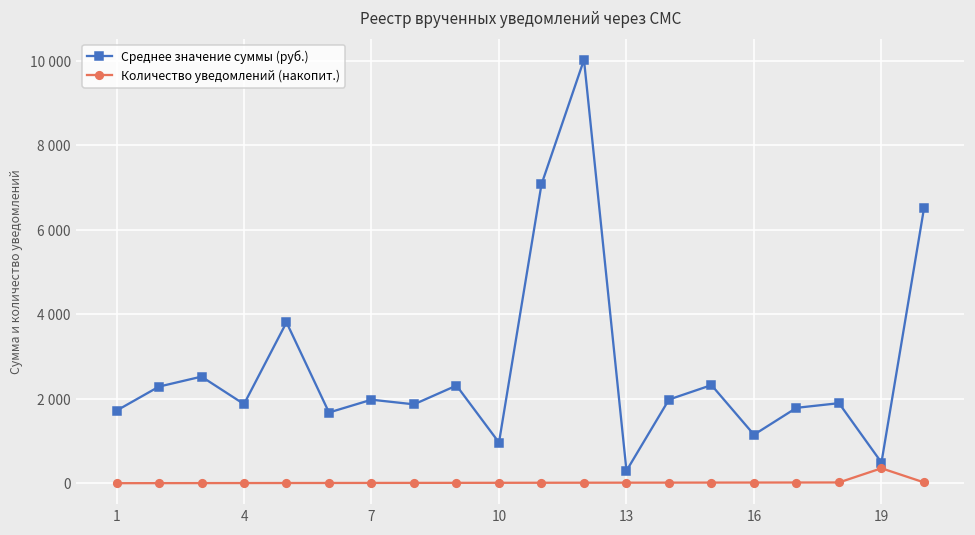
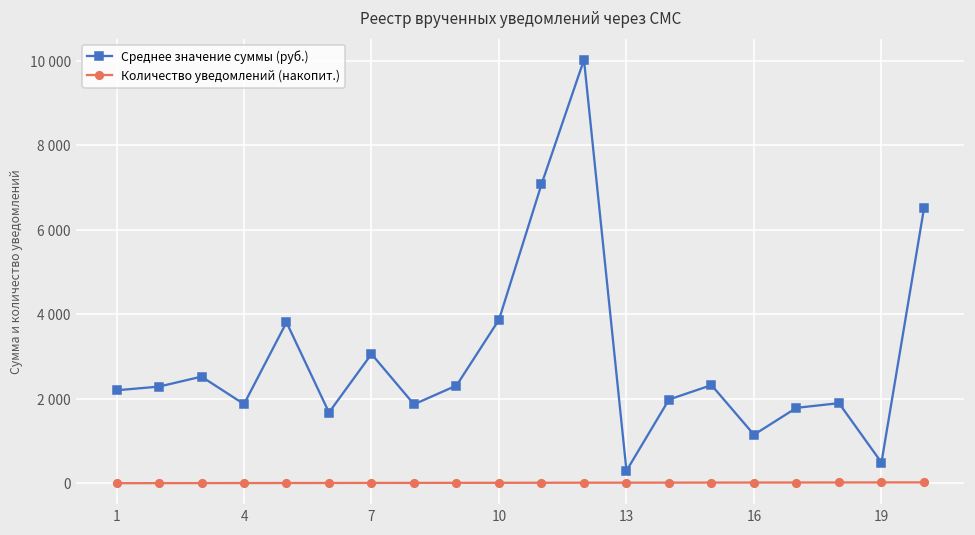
Среднее значение суммы (руб.), 1: 1700 -> 2200
Среднее значение суммы (руб.), 7: 2000 -> 3100
Среднее значение суммы (руб.), 10: 1000 -> 3900
Количество уведомлений (накопит.), 19: 400 -> 0
